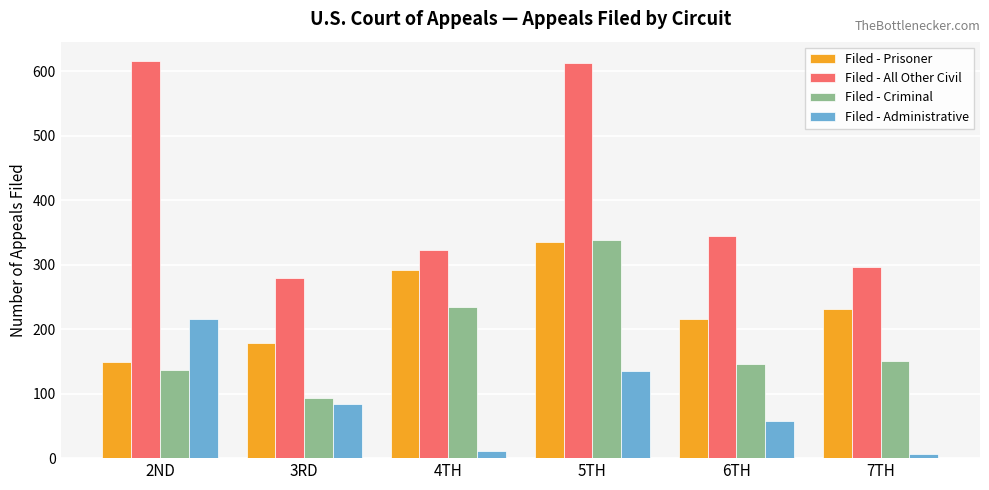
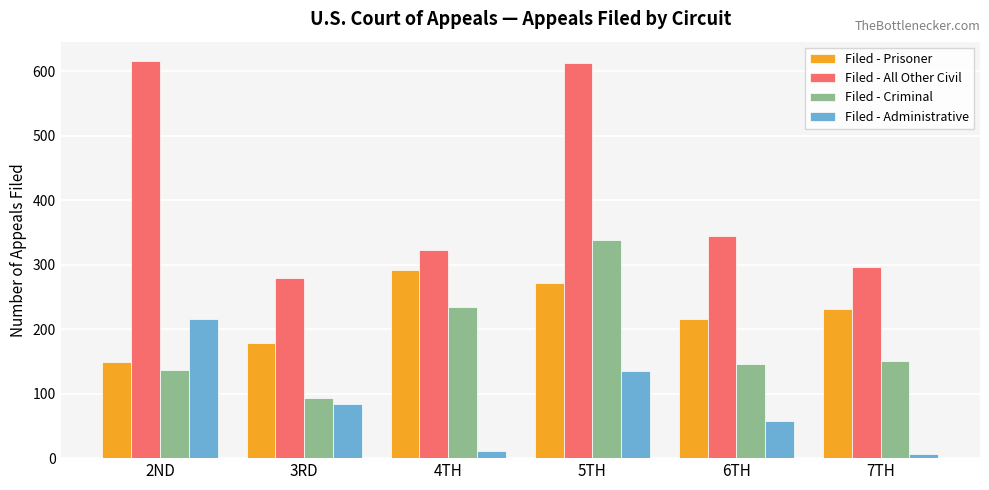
Filed - Prisoner, 5TH: 340 -> 270
